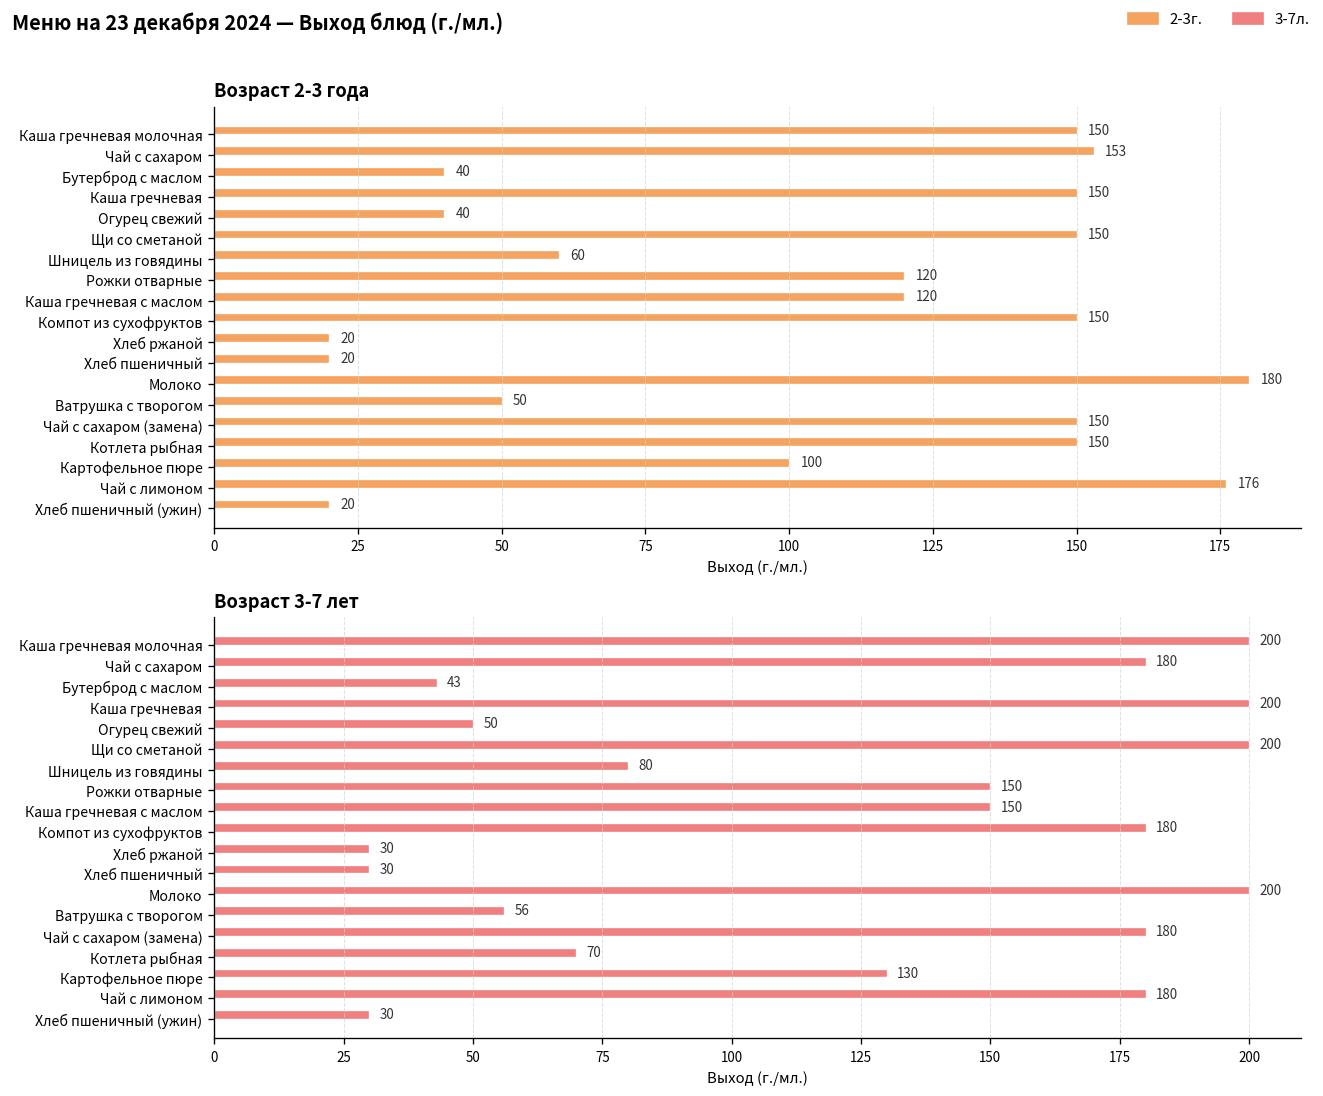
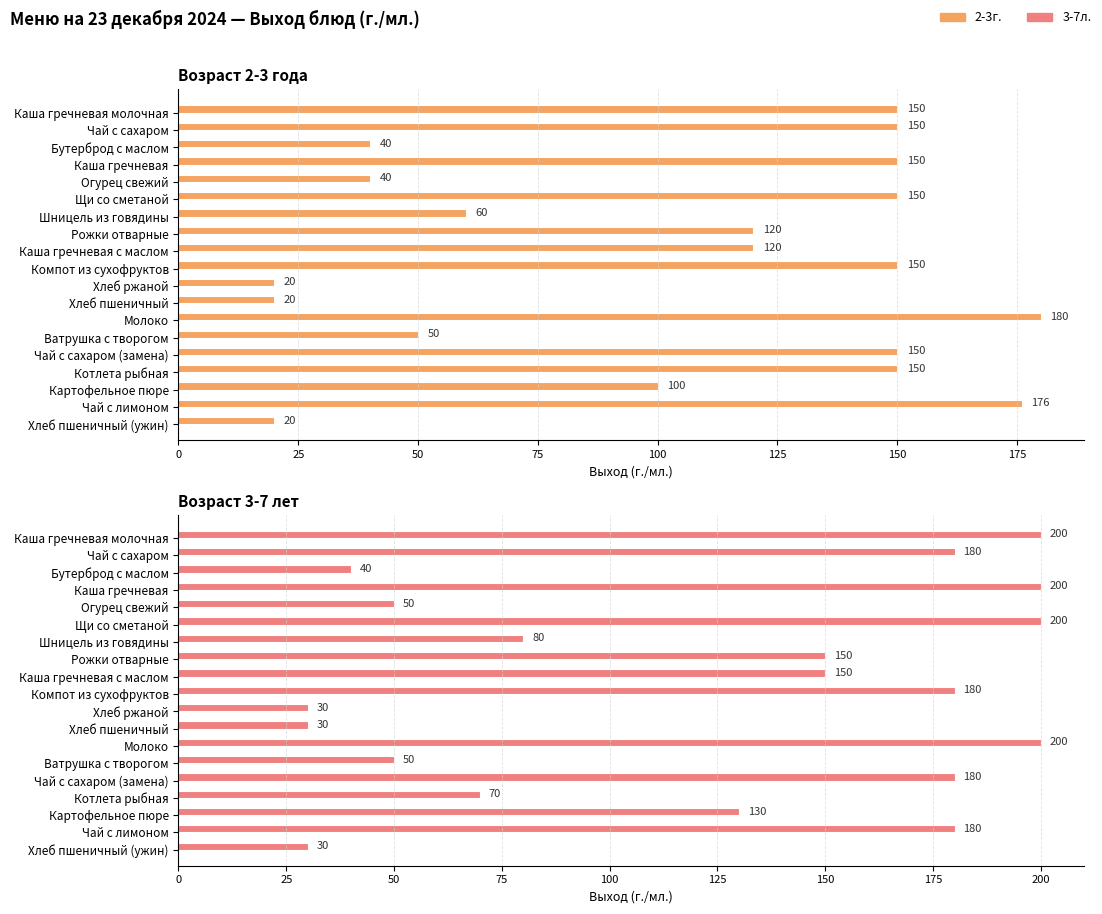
Возраст 2-3 года, Чай с сахаром: 153 -> 150
Возраст 3-7 лет, Бутерброд с маслом: 43 -> 40
Возраст 3-7 лет, Ватрушка с творогом: 56 -> 50
